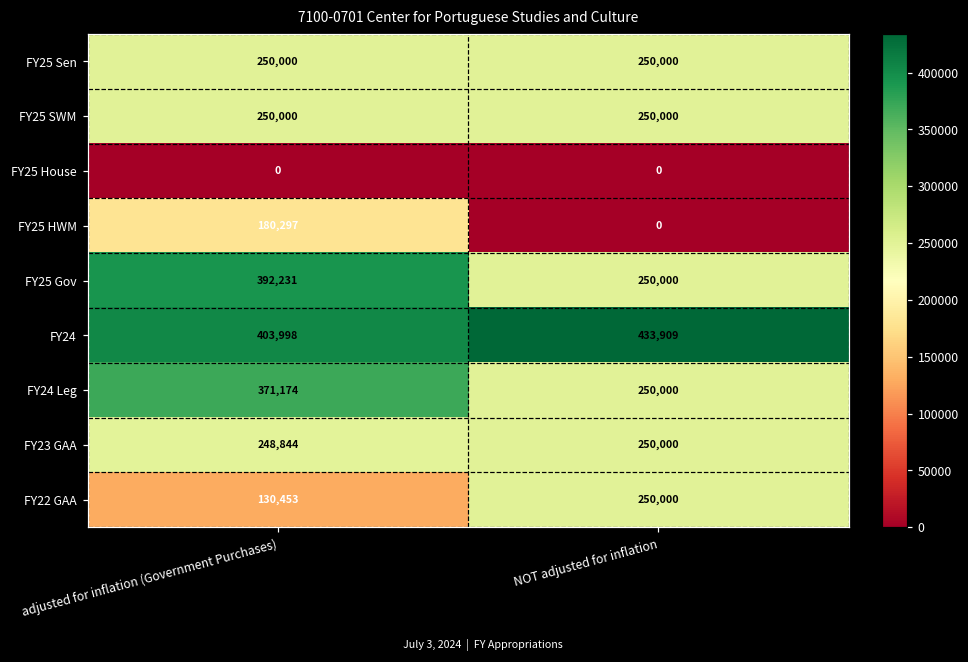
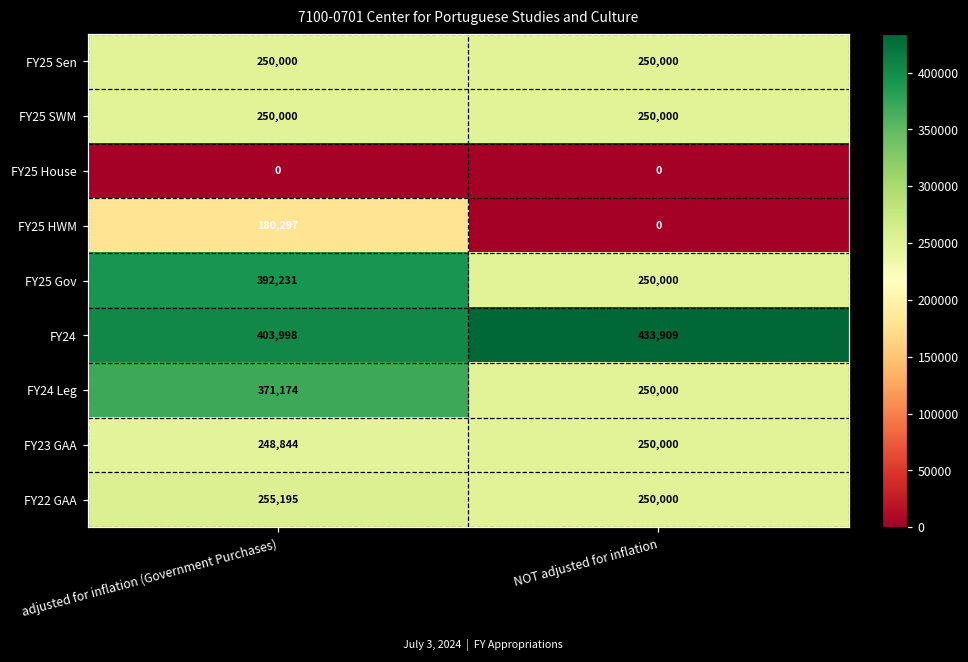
FY22 GAA, adjusted for inflation (Government Purchases): 130,453 -> 255,195
